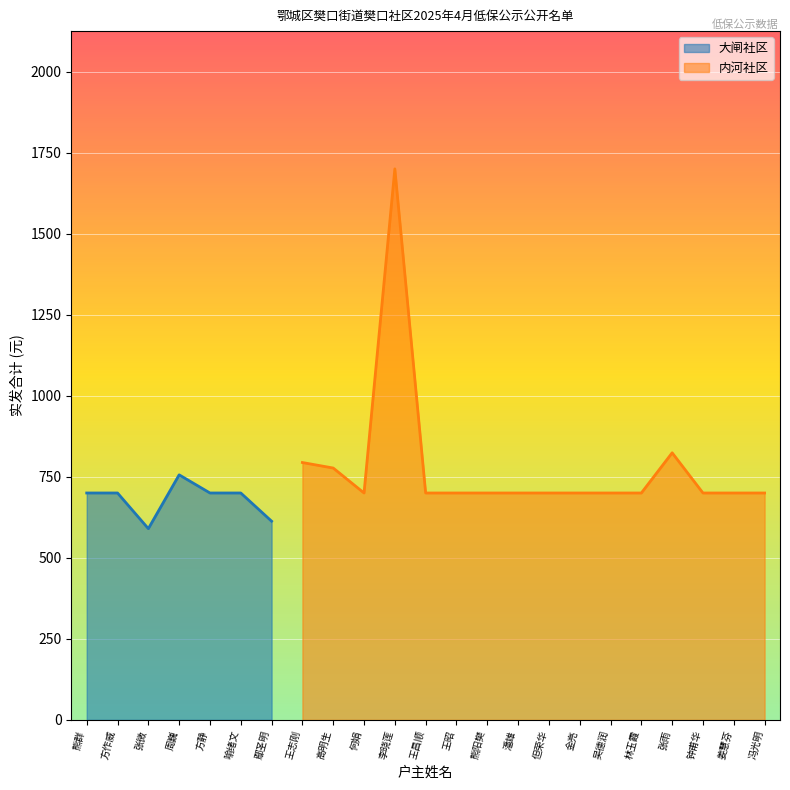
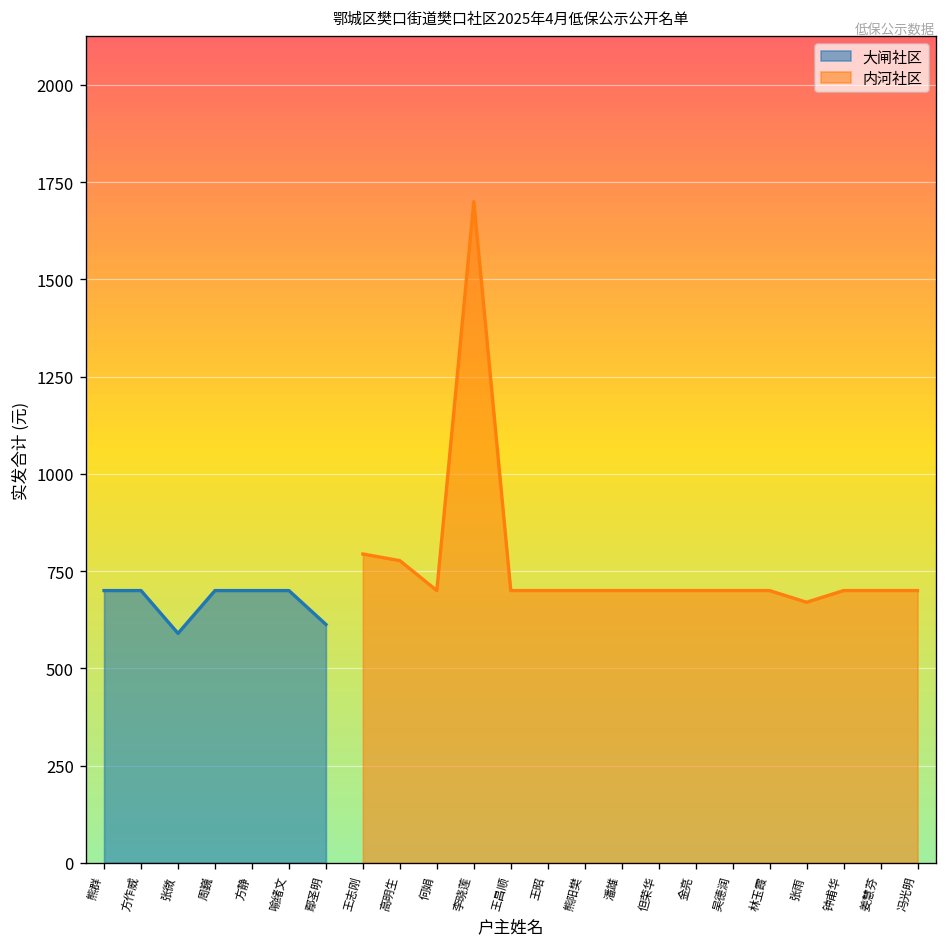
大闸社区, 周巍: 760 -> 700
内河社区, 张雨: 820 -> 670
